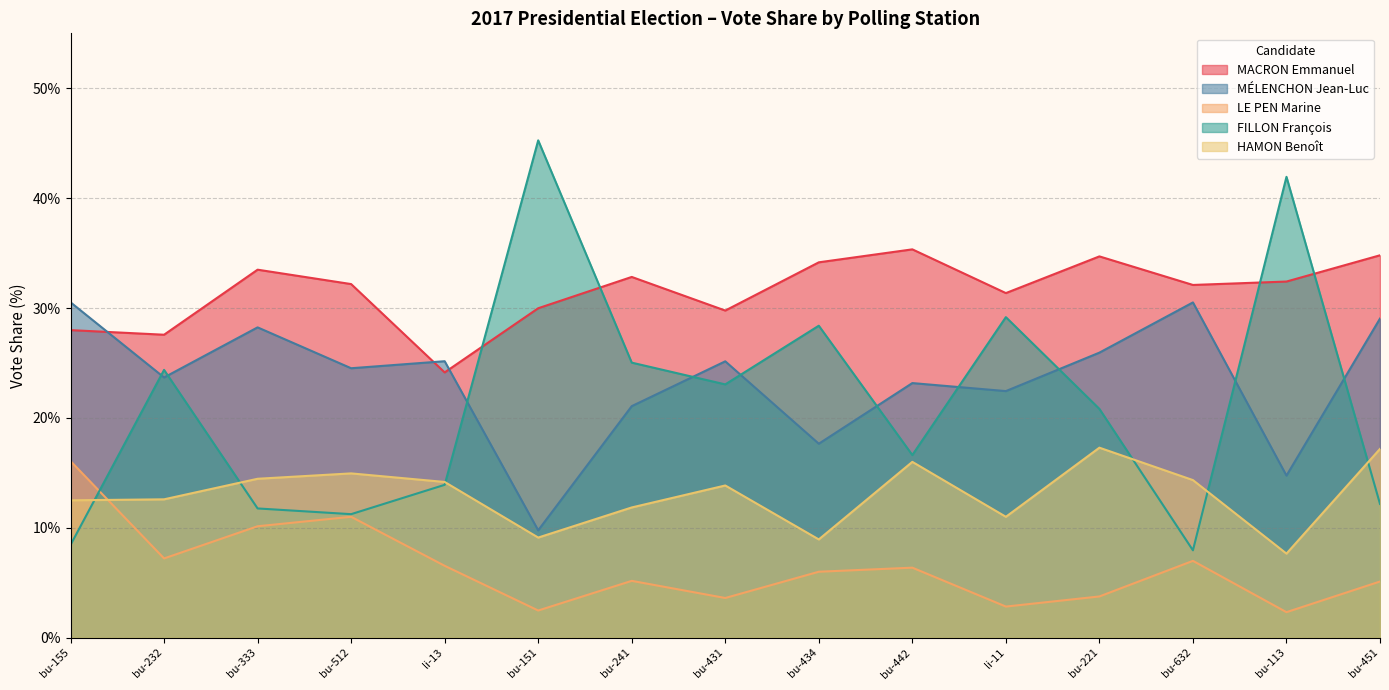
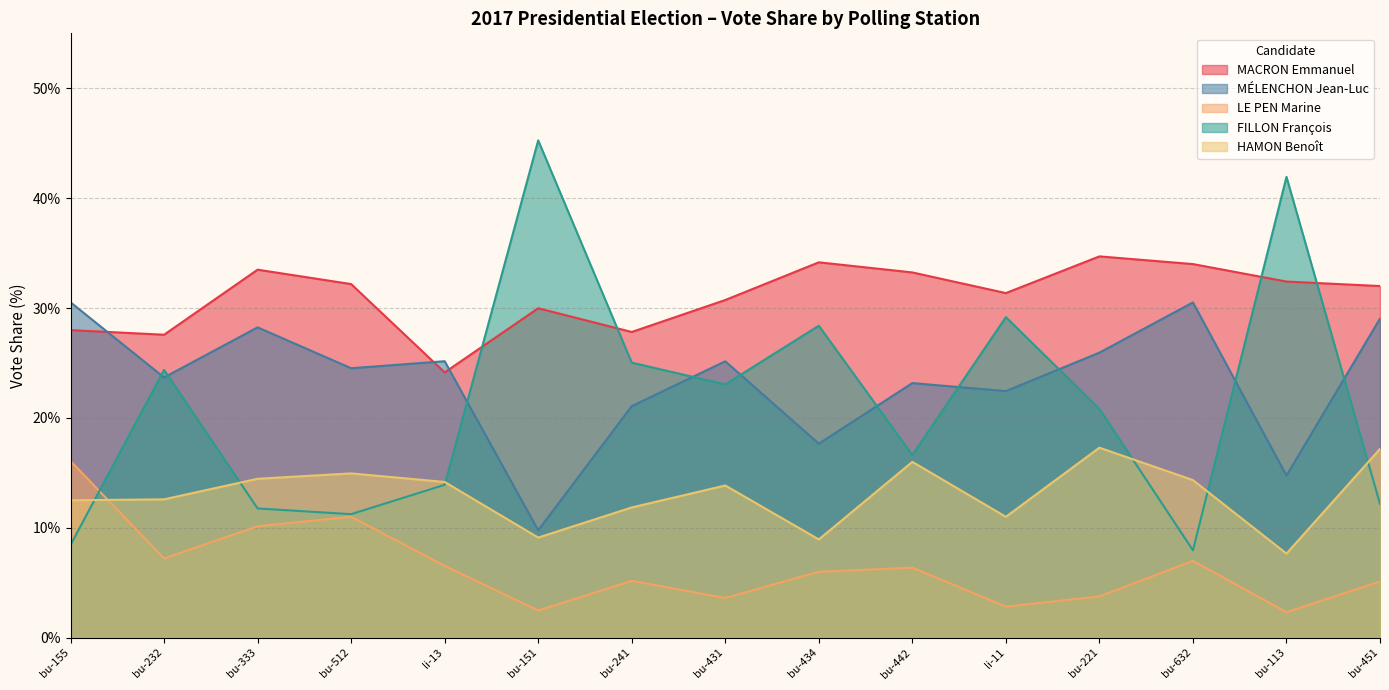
MACRON Emmanuel, bu-241: 32.8% -> 27.8%
MACRON Emmanuel, bu-431: 29.8% -> 30.7%
MACRON Emmanuel, bu-442: 35.3% -> 33.2%
MACRON Emmanuel, bu-632: 32.1% -> 34.0%
MACRON Emmanuel, bu-451: 34.8% -> 32.0%
